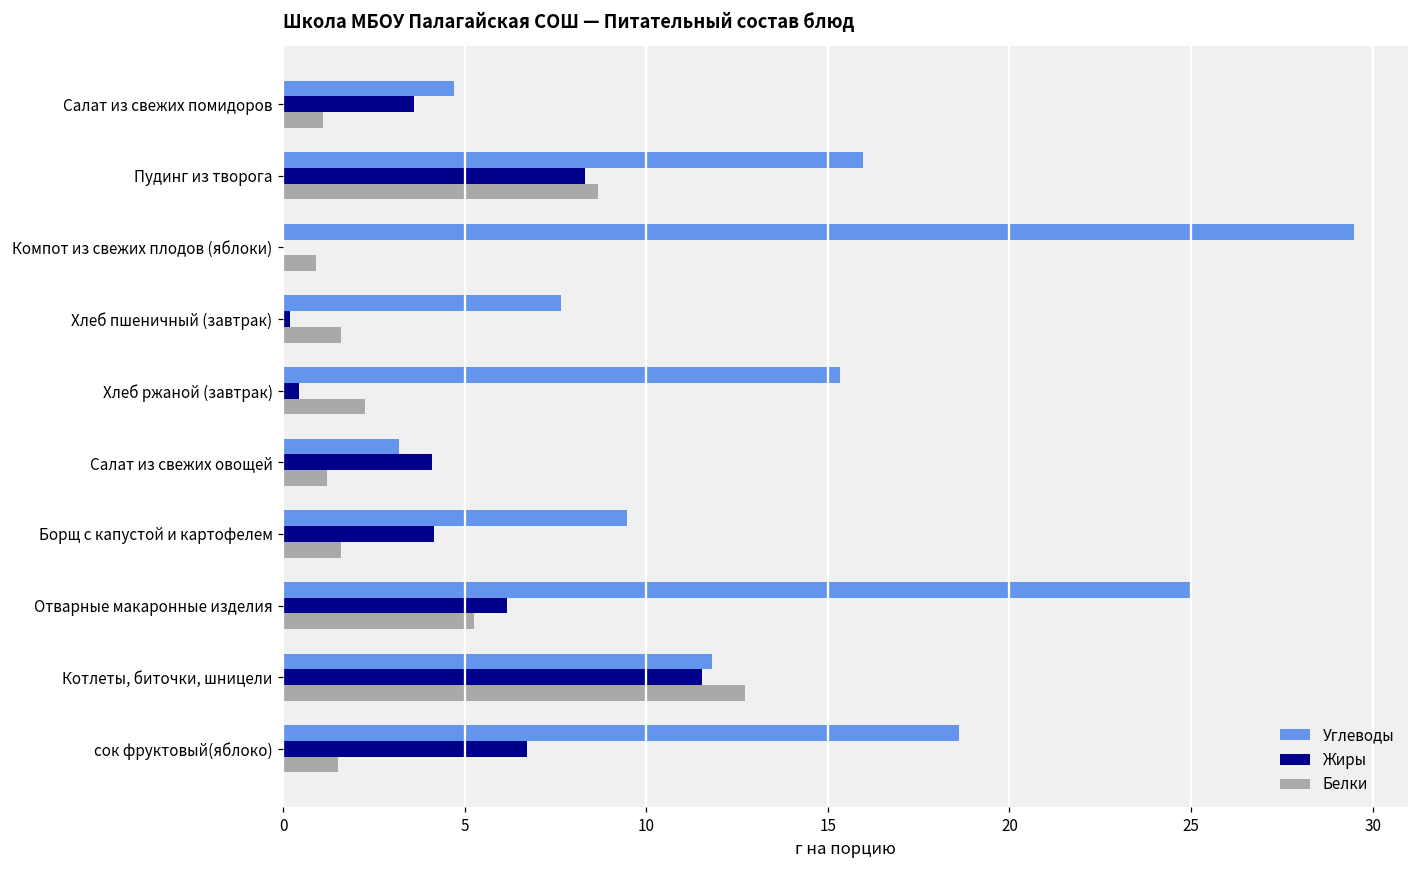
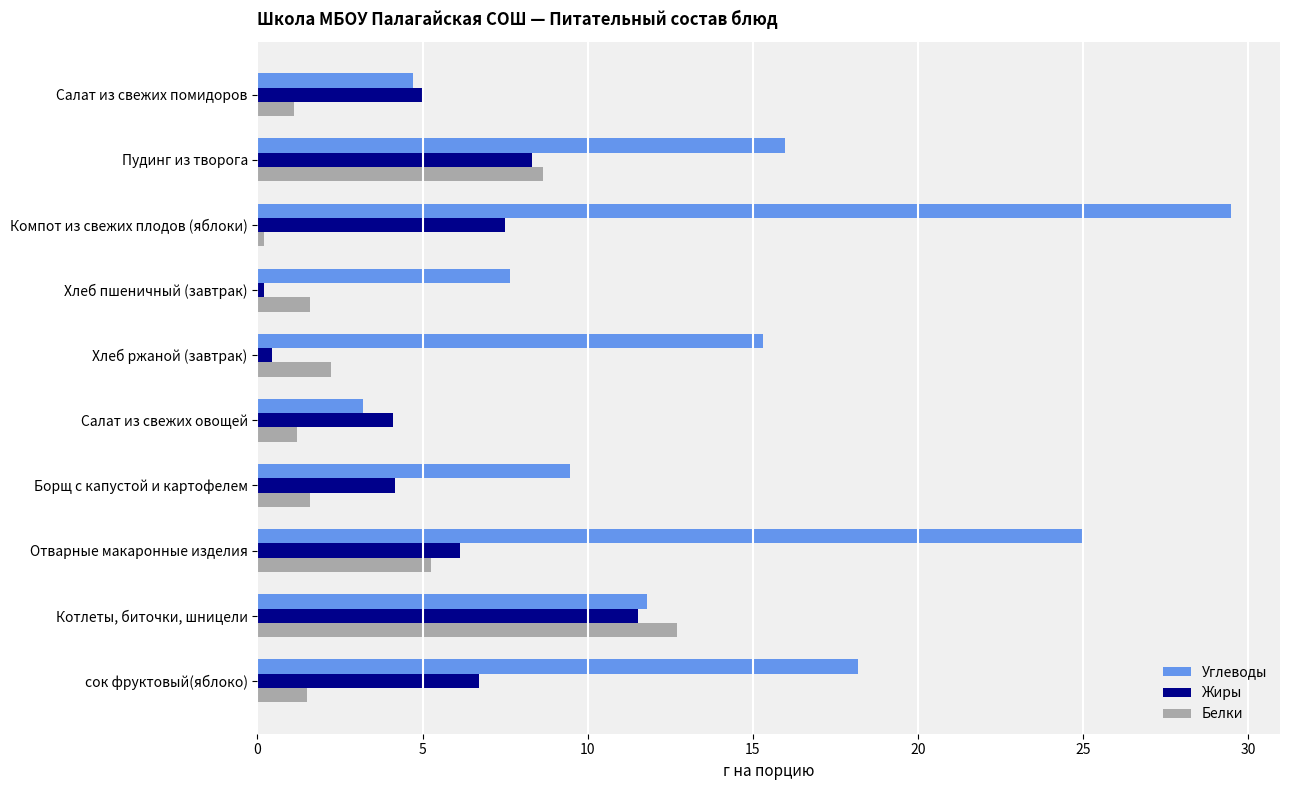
Жиры, Салат из свежих помидоров: 3.6 -> 5.0
Жиры, Компот из свежих плодов (яблоки): 0.0 -> 7.5
Белки, Компот из свежих плодов (яблоки): 0.9 -> 0.2
Углеводы, сок фруктовый(яблоко): 18.6 -> 18.2
